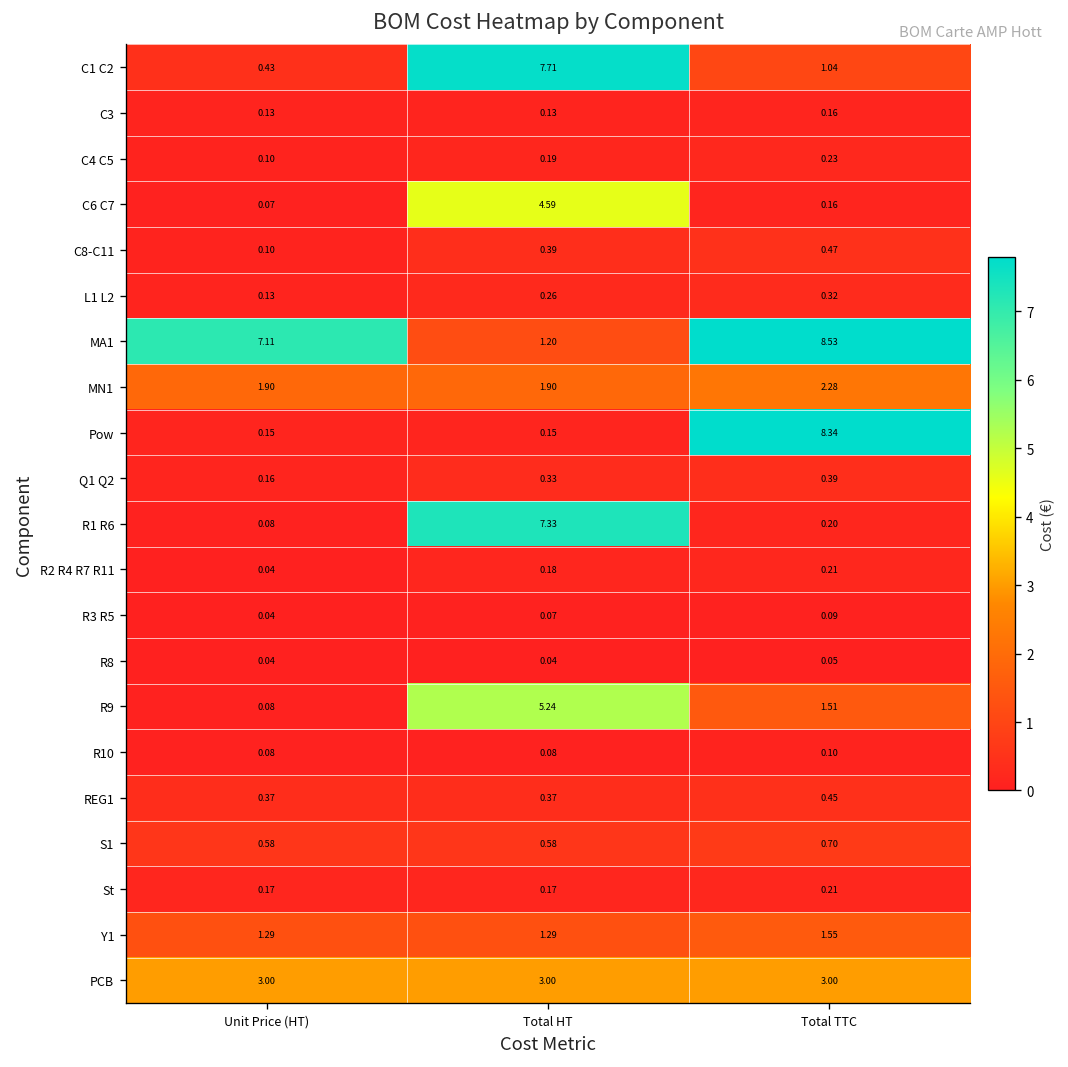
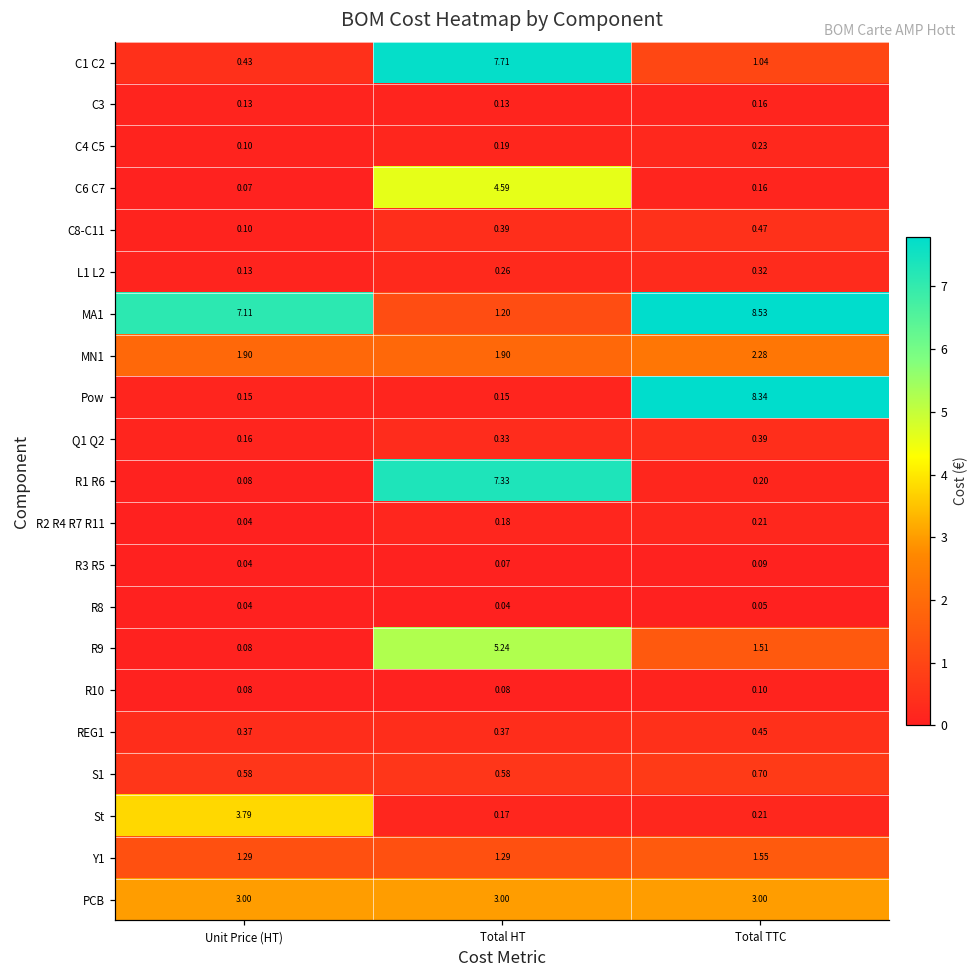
St, Unit Price (HT): 0.17 -> 3.79
